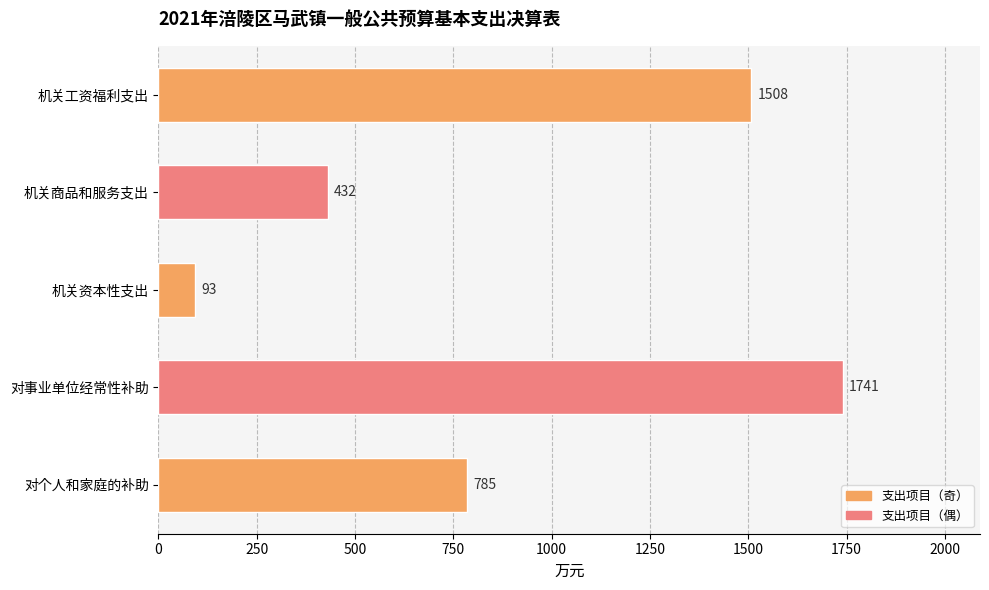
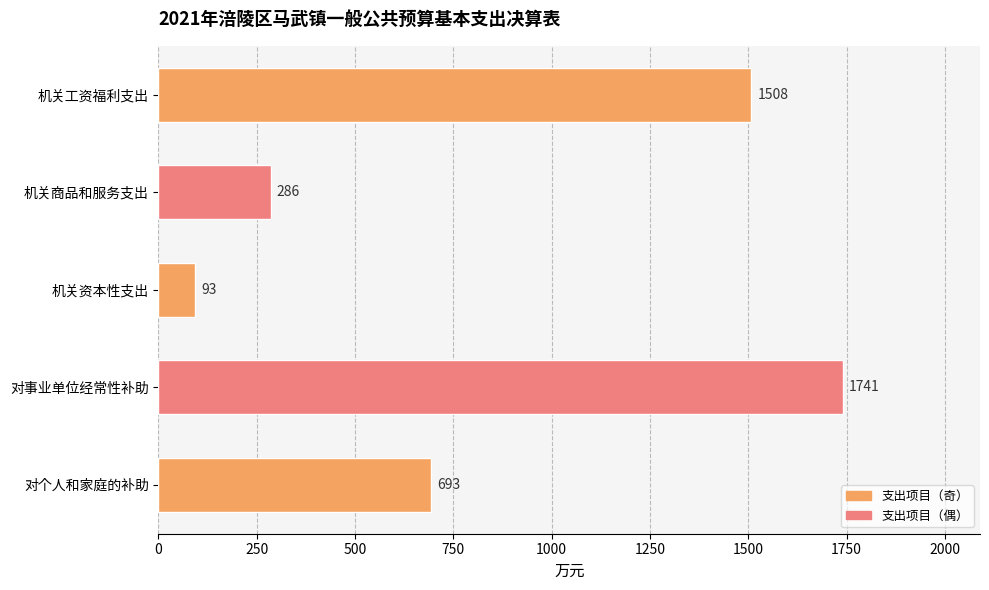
机关商品和服务支出: 432 -> 286
对个人和家庭的补助: 785 -> 693
